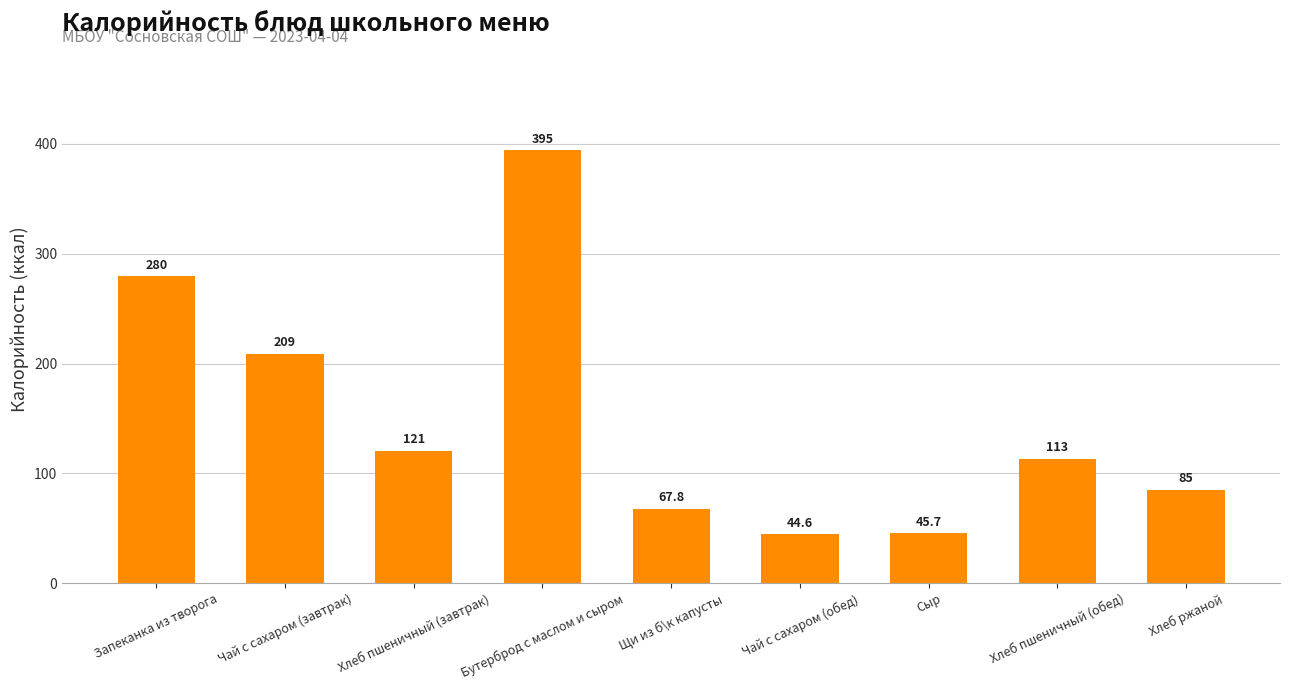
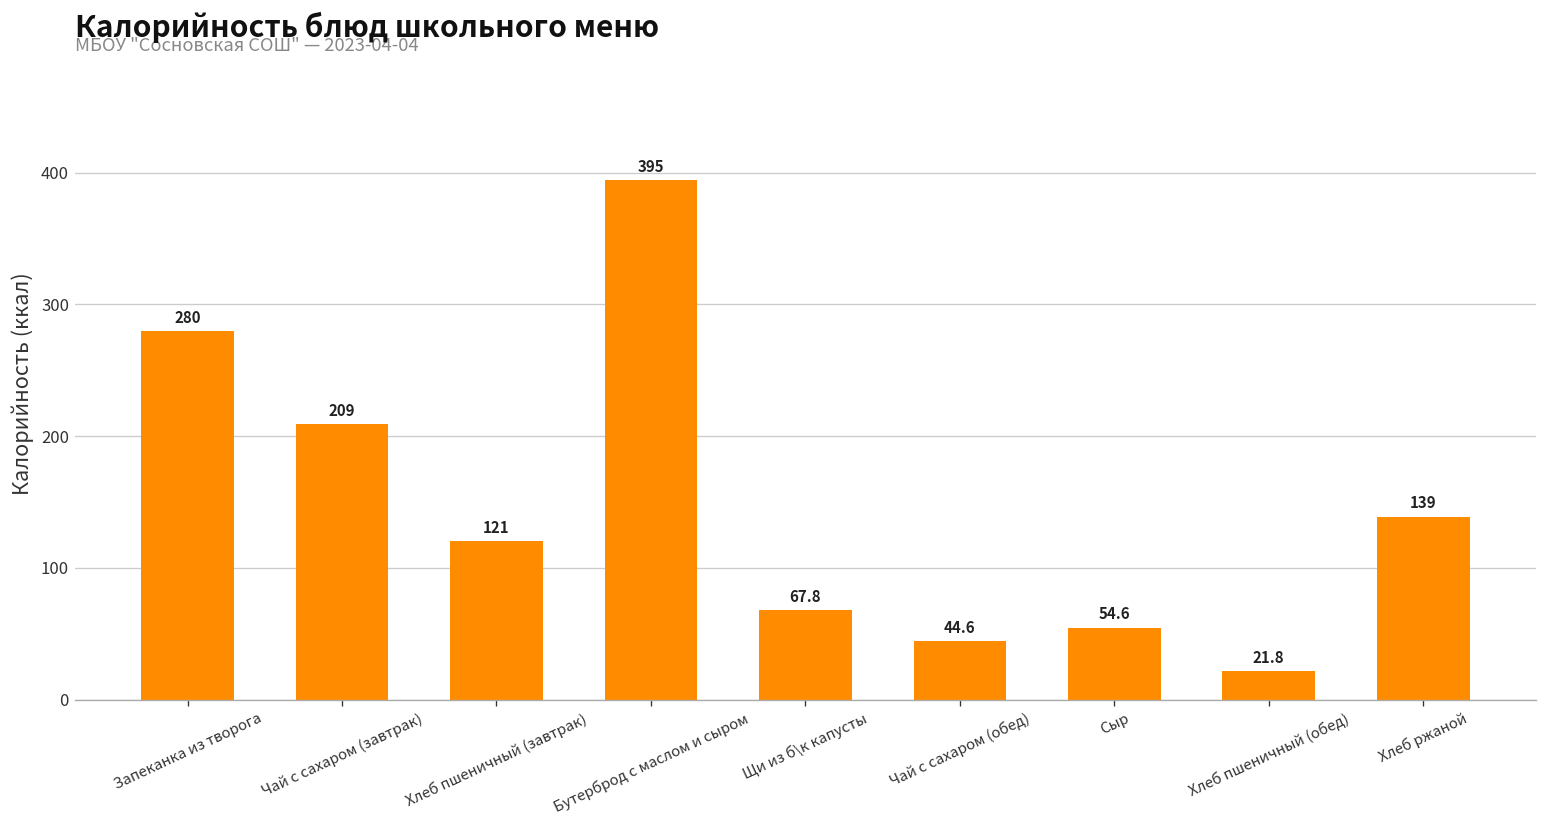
Сыр: 45.7 -> 54.6
Хлеб пшеничный (обед): 113 -> 21.8
Хлеб ржаной: 85 -> 139
